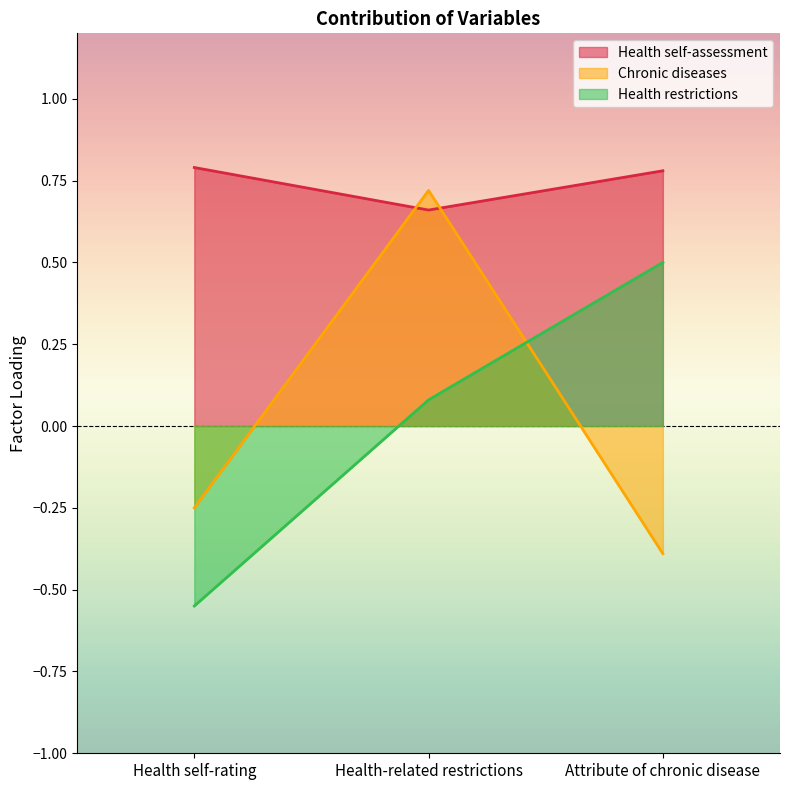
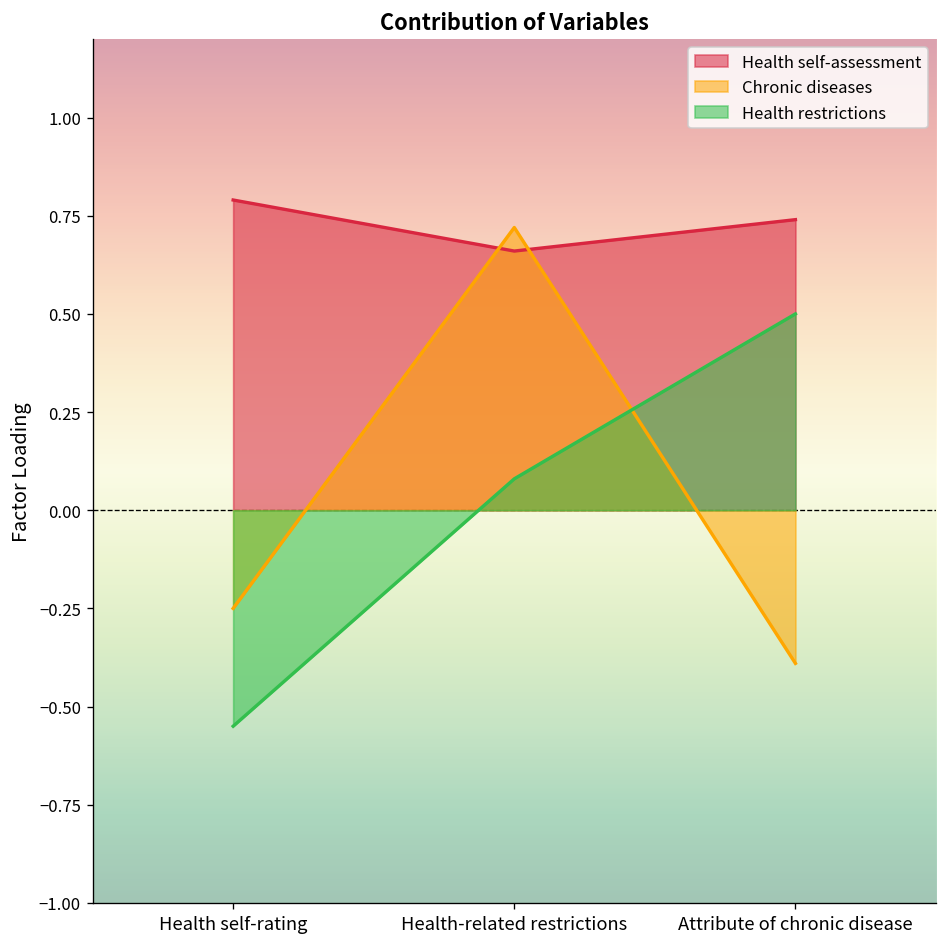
Health self-assessment, Attribute of chronic disease: 0.78 -> 0.74
